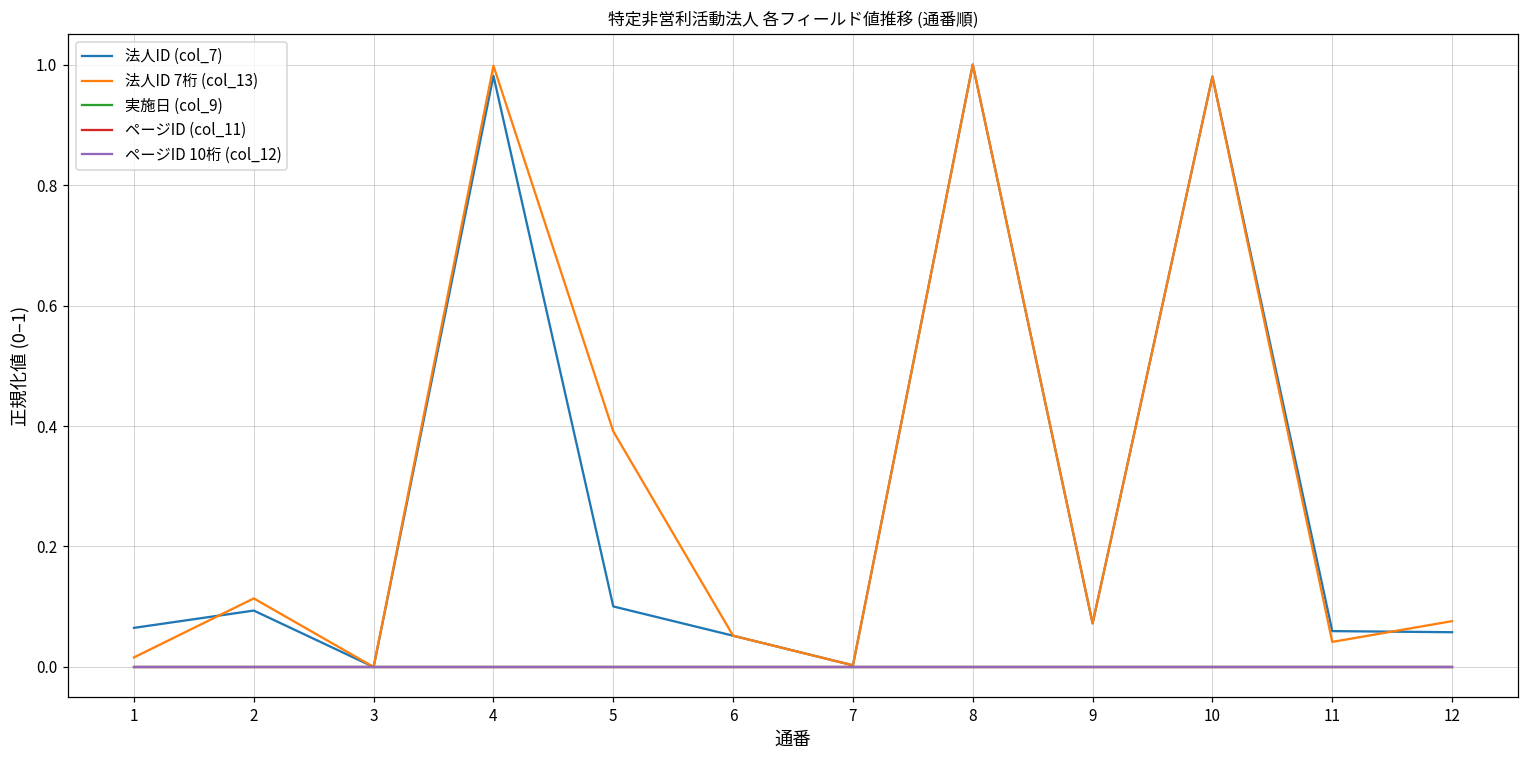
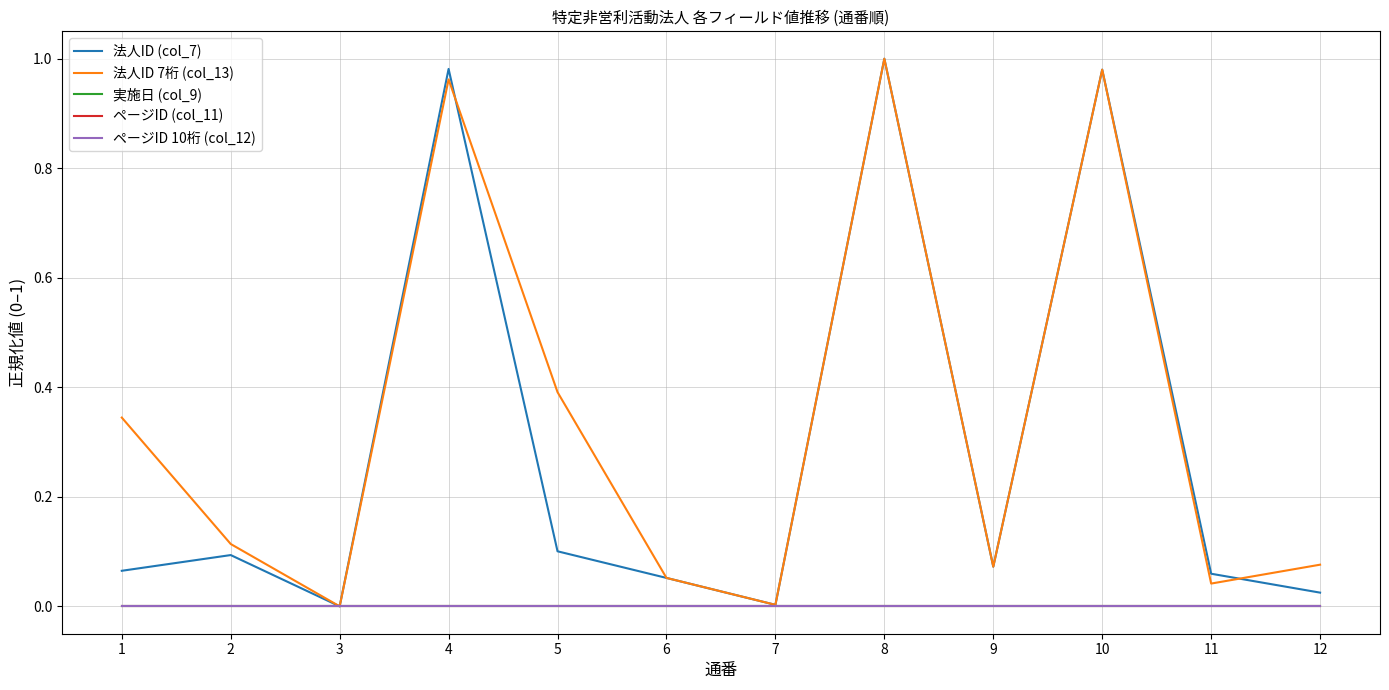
法人ID 7桁 (col_13), 1: 0.02 -> 0.34
法人ID 7桁 (col_13), 4: 1.00 -> 0.96
法人ID (col_7), 12: 0.06 -> 0.03
